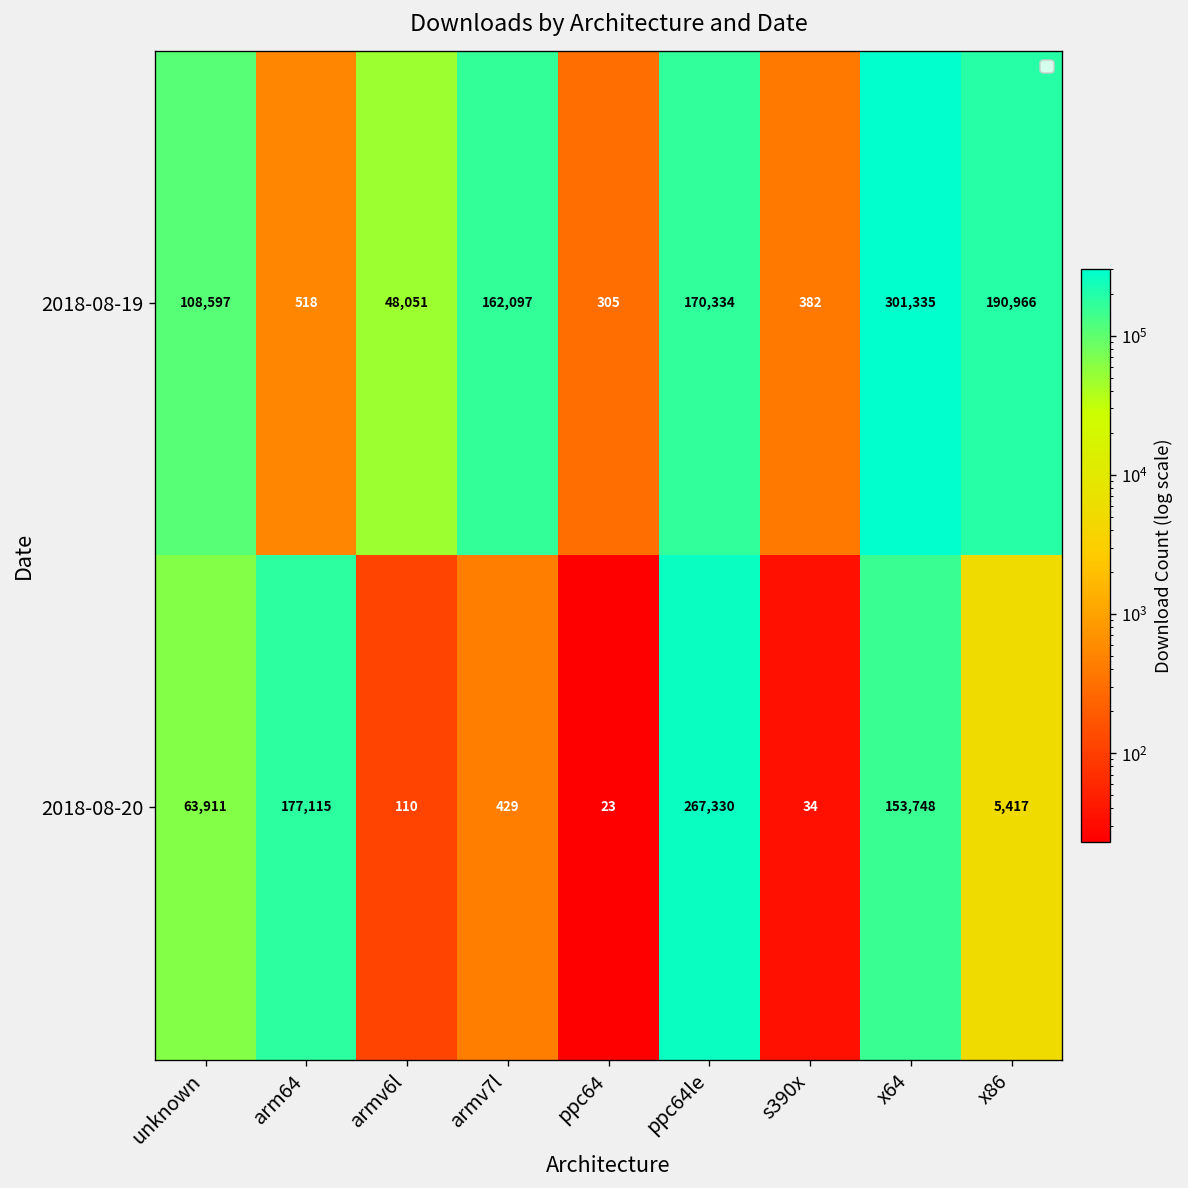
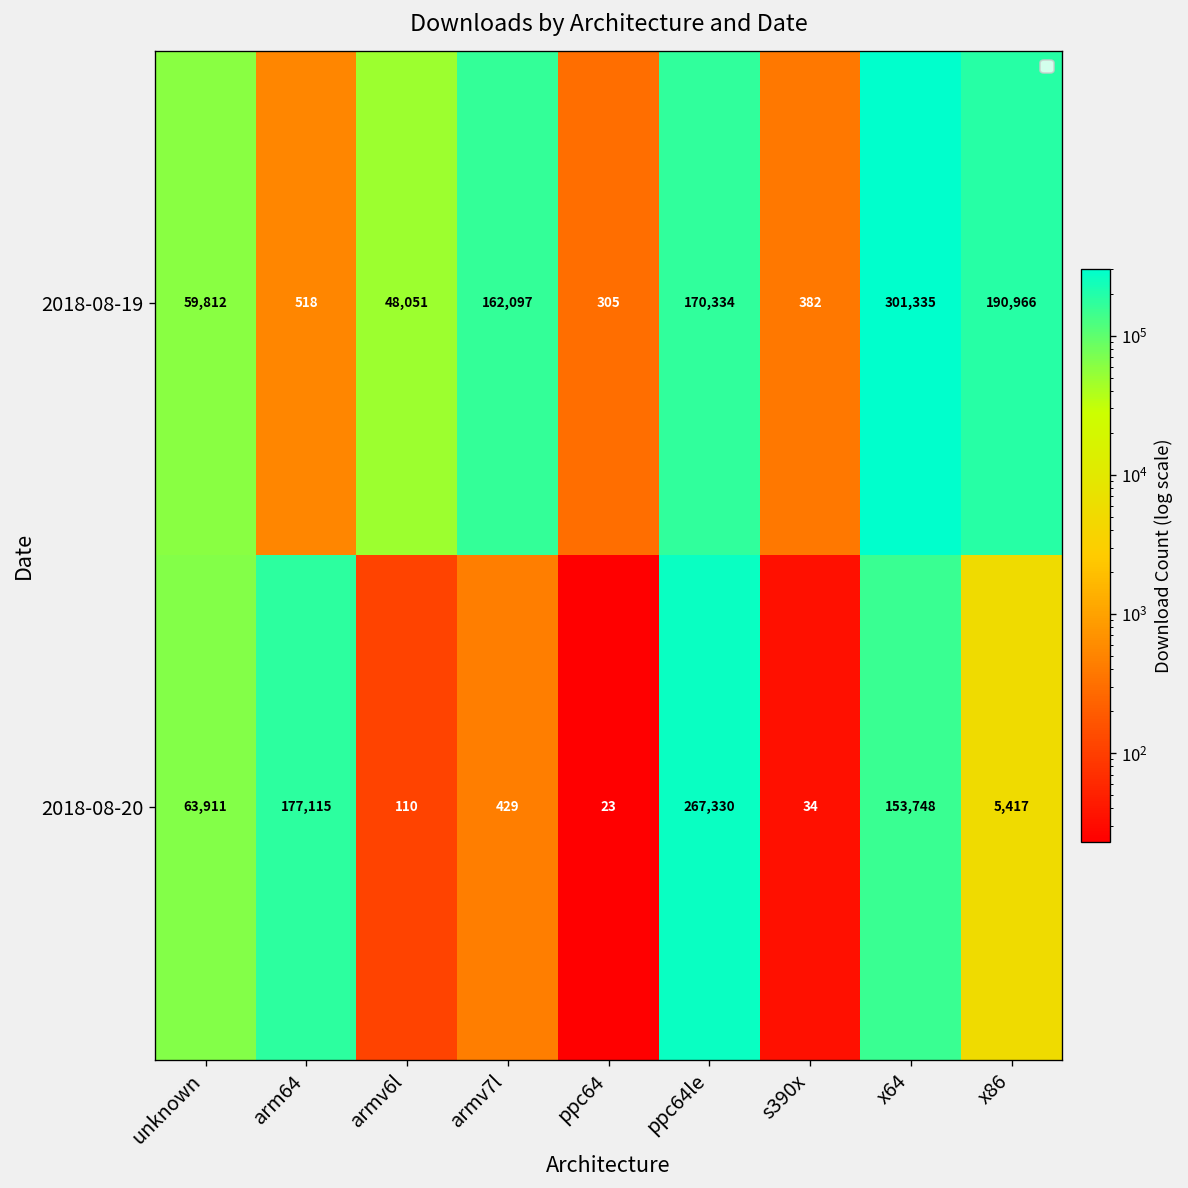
2018-08-19, unknown: 108,597 -> 59,812
